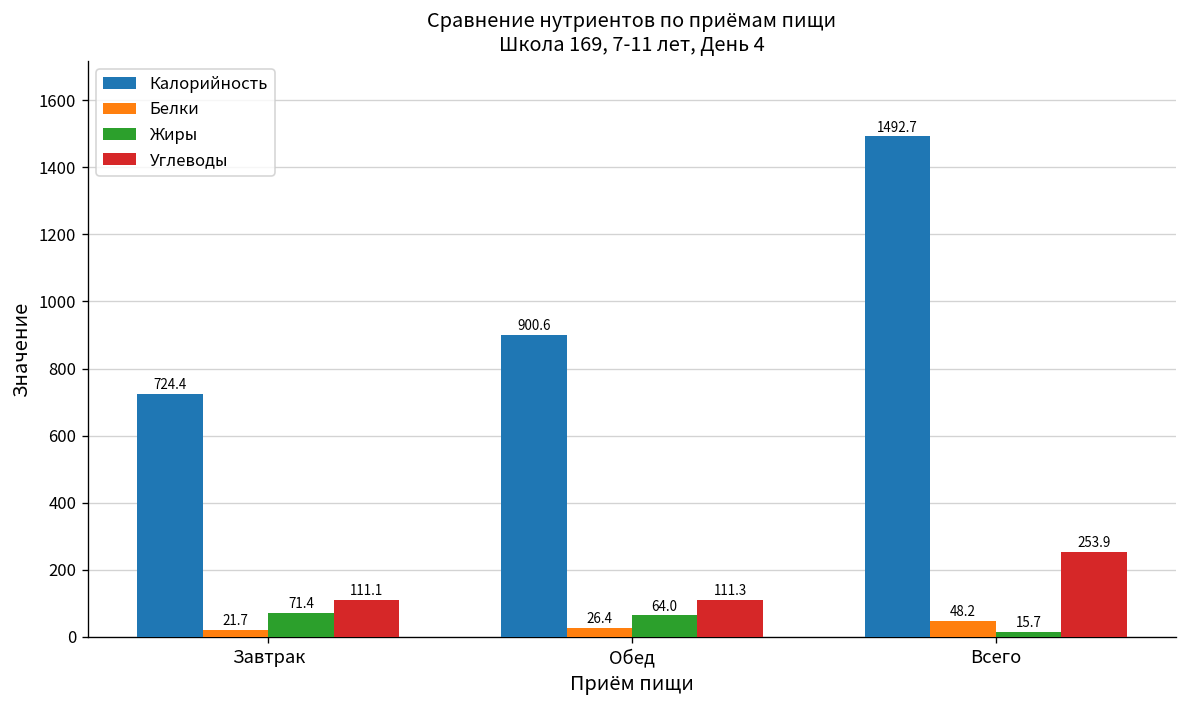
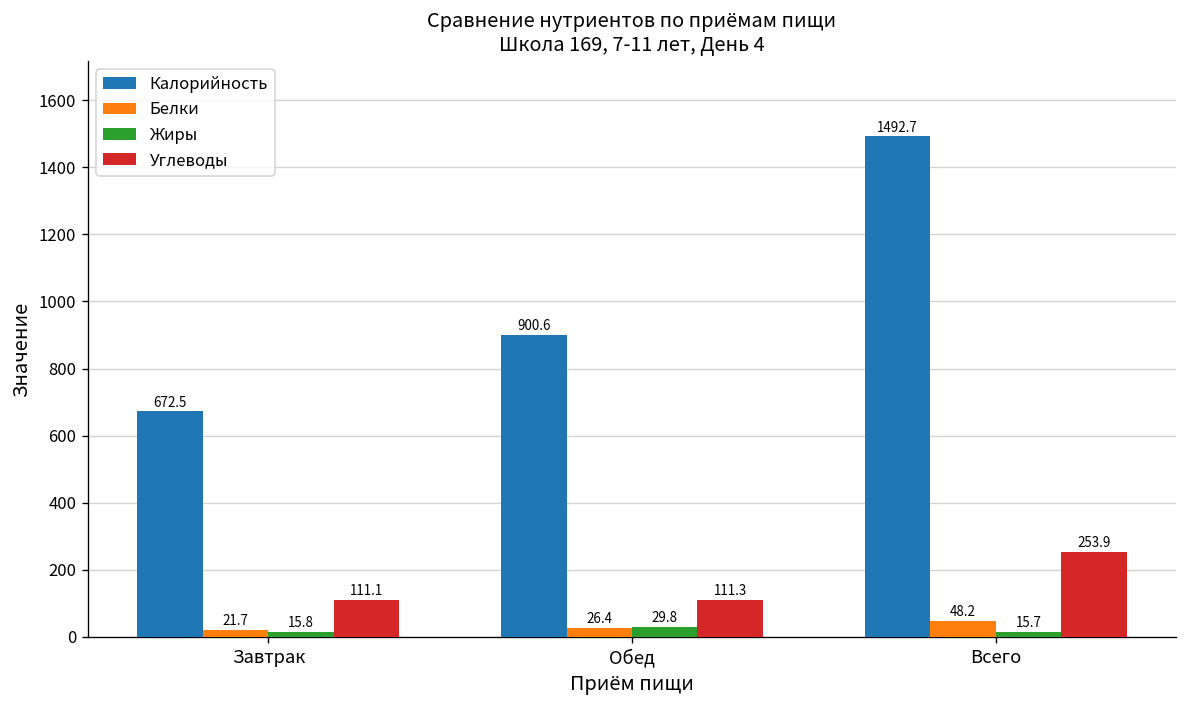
Калорийность, Завтрак: 724.4 -> 672.5
Жиры, Завтрак: 71.4 -> 15.8
Жиры, Обед: 64.0 -> 29.8
